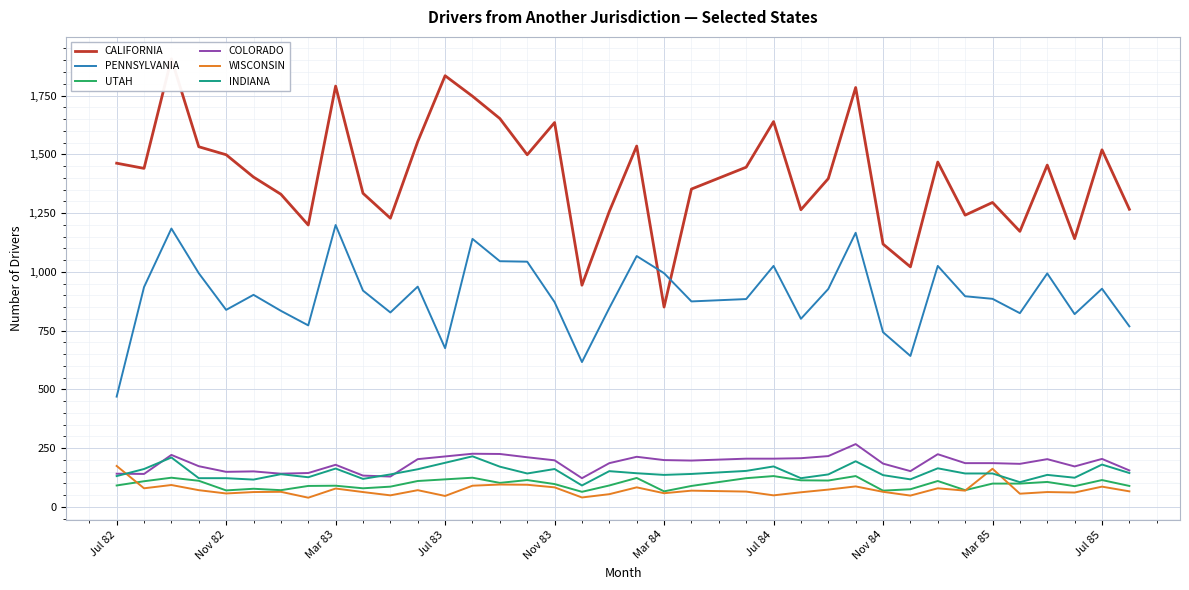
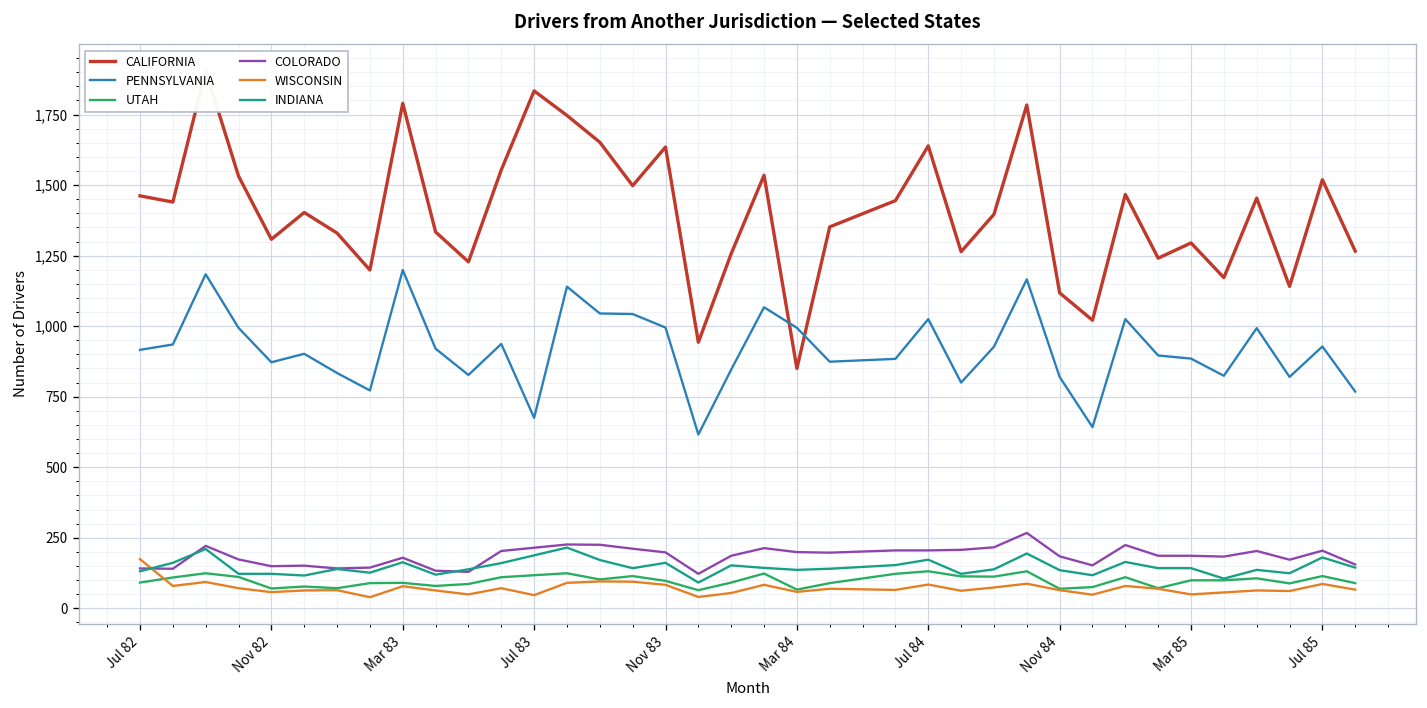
PENNSYLVANIA, Jul 82: 470 -> 920
CALIFORNIA, Nov 82: 1,500 -> 1,310
PENNSYLVANIA, Nov 82: 840 -> 870
PENNSYLVANIA, Nov 83: 870 -> 1,000
WISCONSIN, Jul 84: 50 -> 80
PENNSYLVANIA, Nov 84: 740 -> 820
WISCONSIN, Mar 85: 160 -> 50
